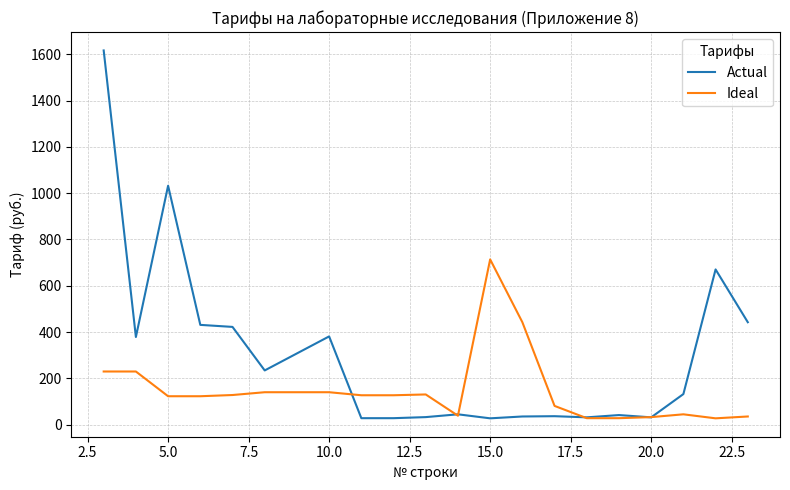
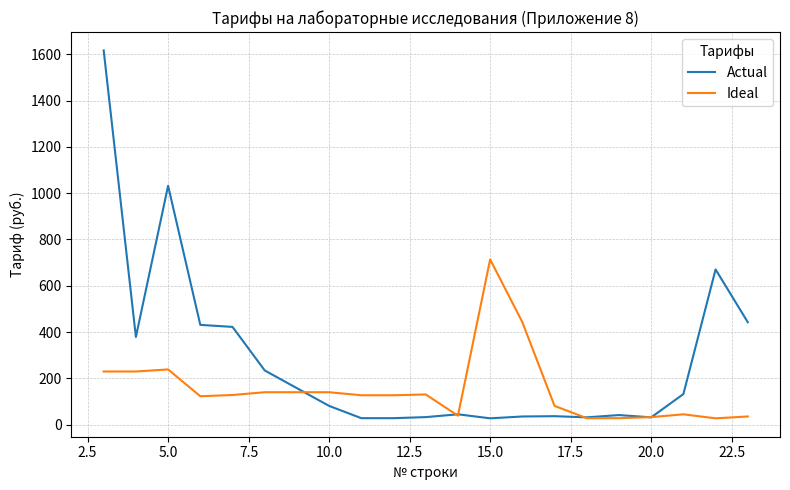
Ideal, 5.0: 120 -> 240
Actual, 10.0: 380 -> 80
